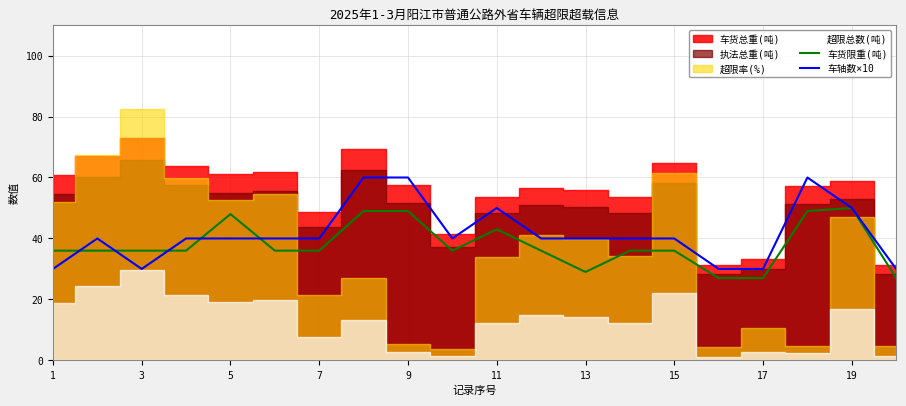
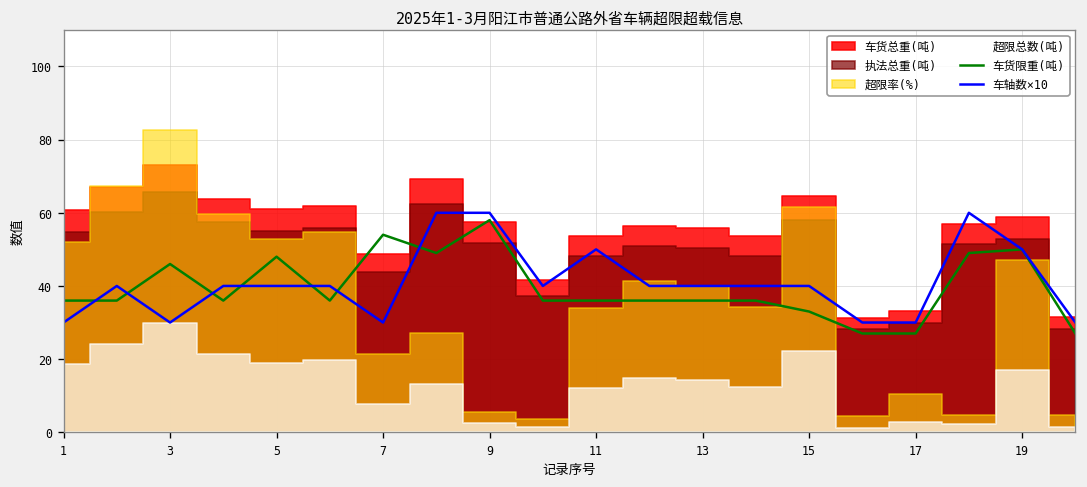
车货限重(吨), 3: 36 -> 46
车货限重(吨), 7: 36 -> 54
车轴数×10, 7: 40 -> 30
车货限重(吨), 9: 49 -> 58
车货限重(吨), 11: 43 -> 36
车货限重(吨), 13: 29 -> 36
车货限重(吨), 15: 36 -> 33
